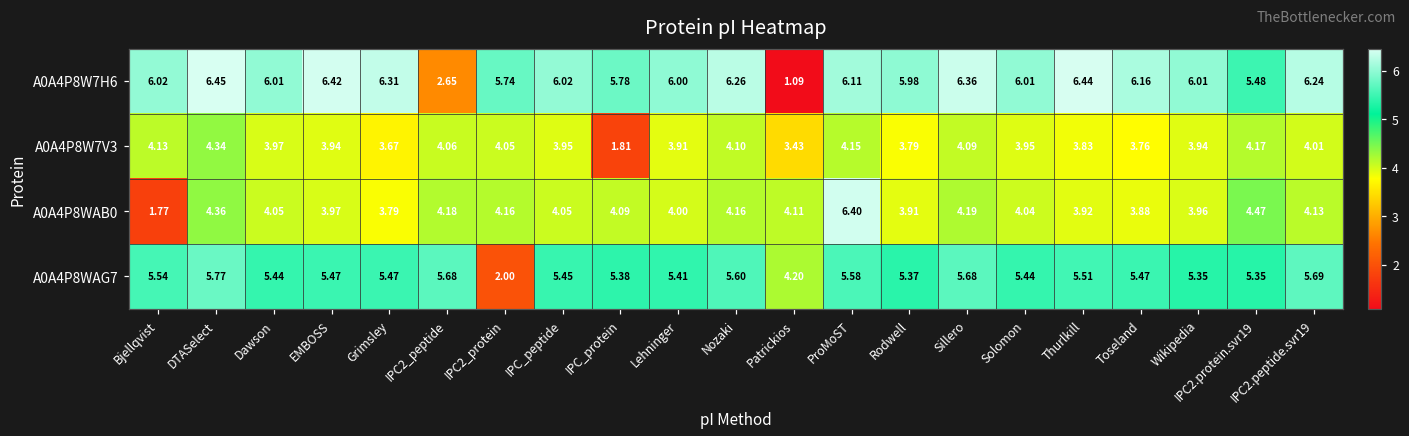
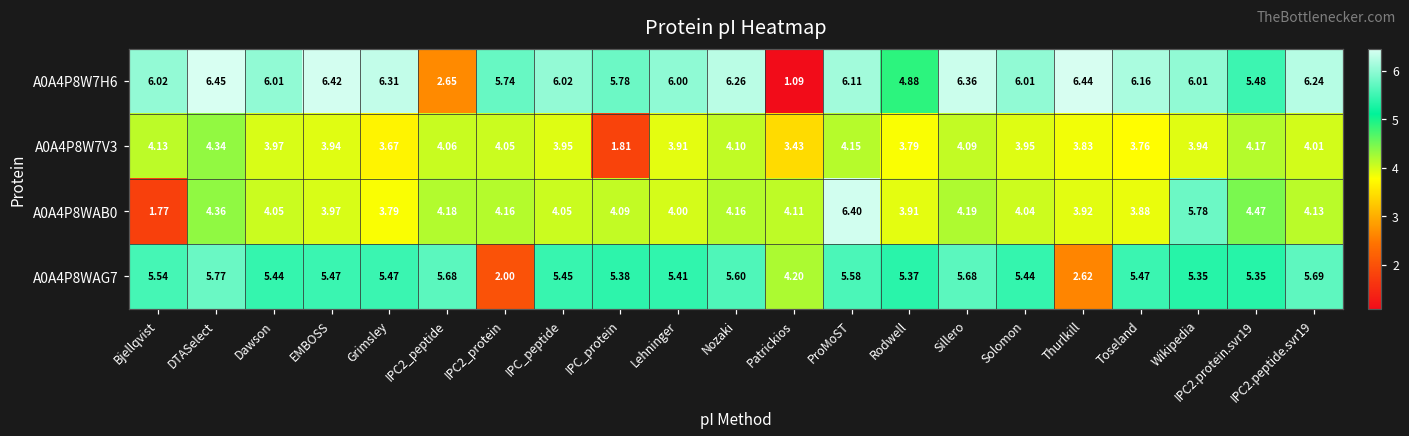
A0A4P8W7H6, Rodwell: 5.98 -> 4.88
A0A4P8WAB0, Wikipedia: 3.96 -> 5.78
A0A4P8WAG7, Thurlkill: 5.51 -> 2.62
